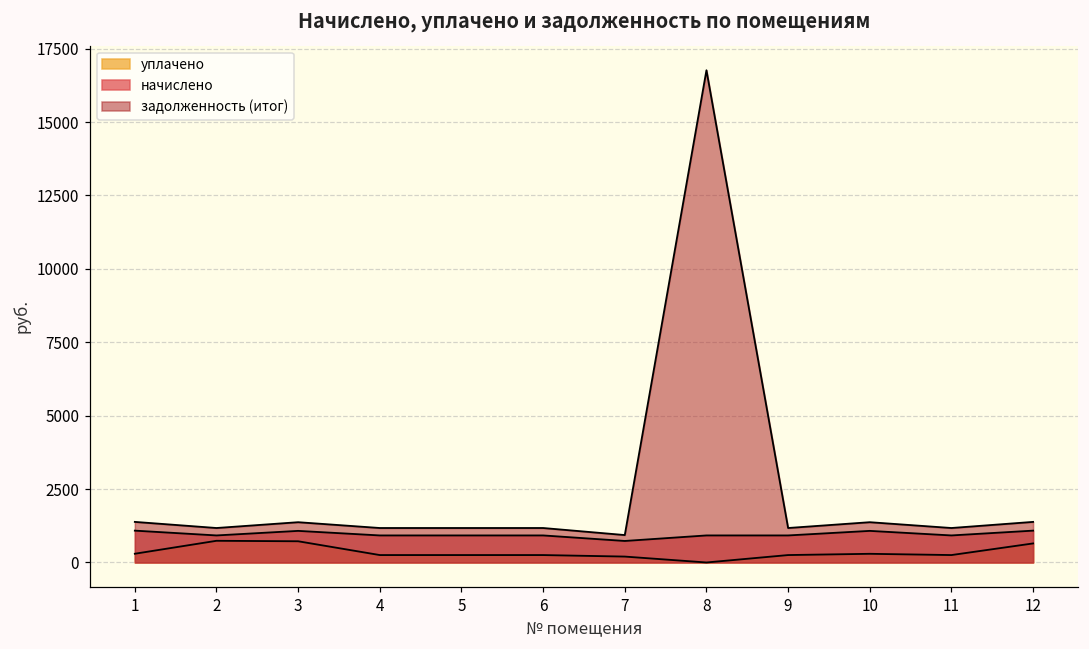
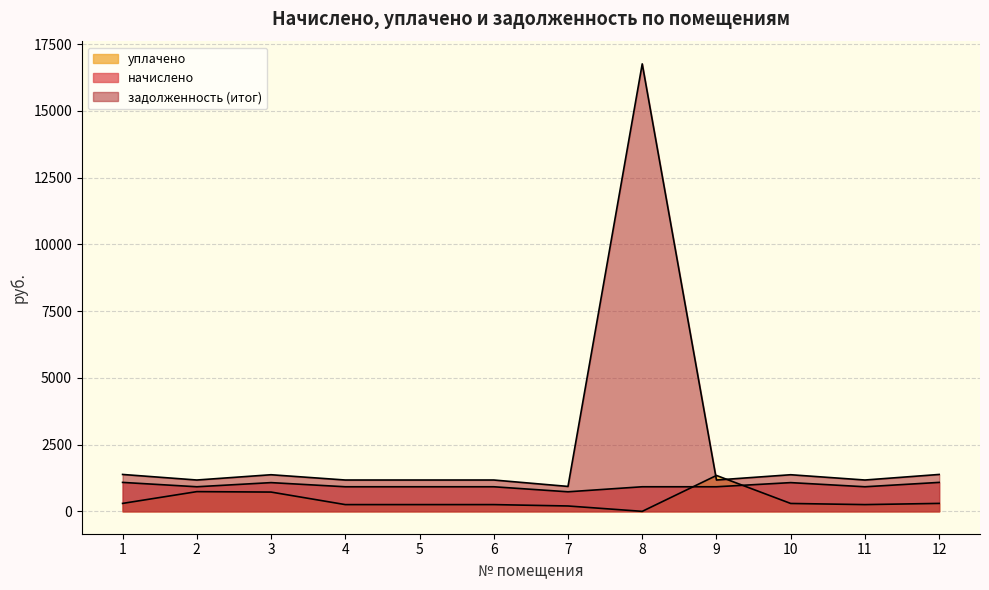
уплачено, 9: 300 -> 1300
уплачено, 12: 600 -> 300
